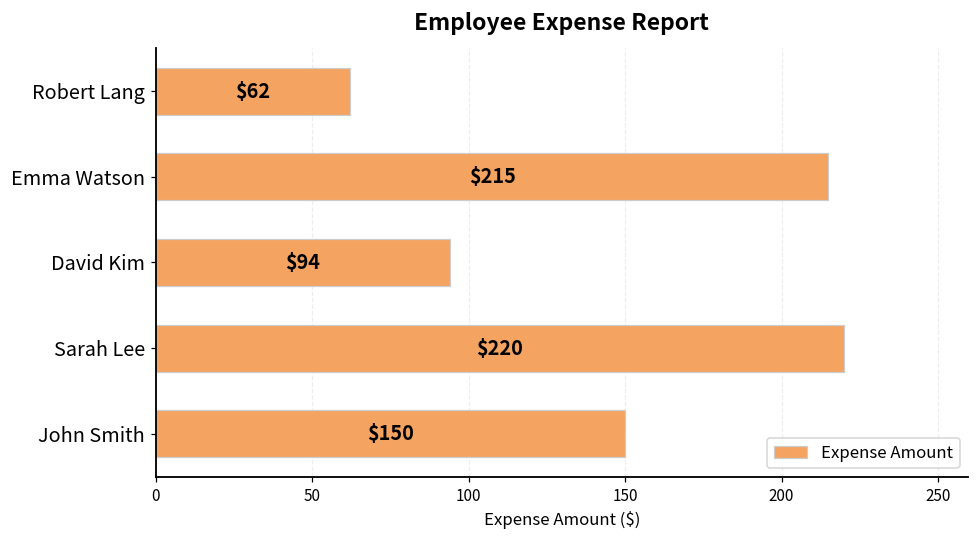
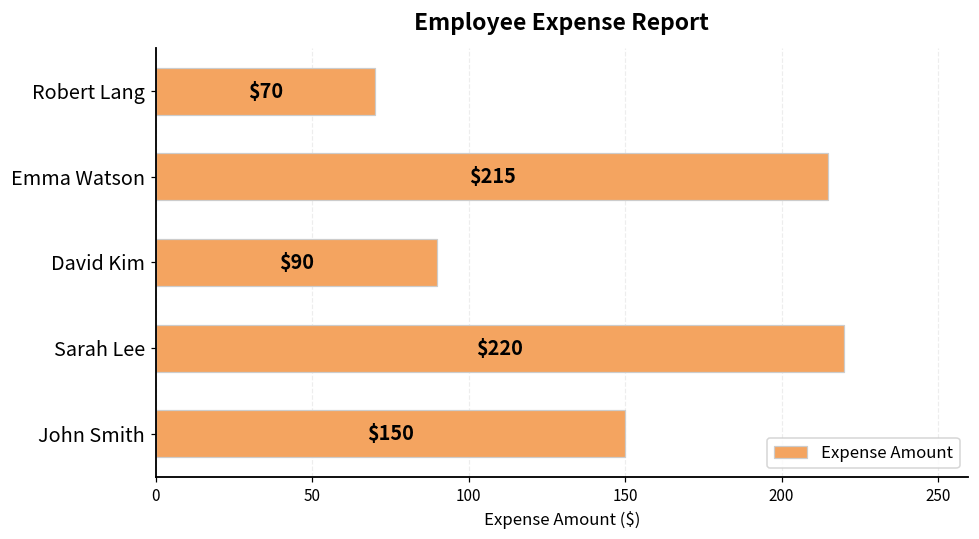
Robert Lang: $62 -> $70
David Kim: $94 -> $90
